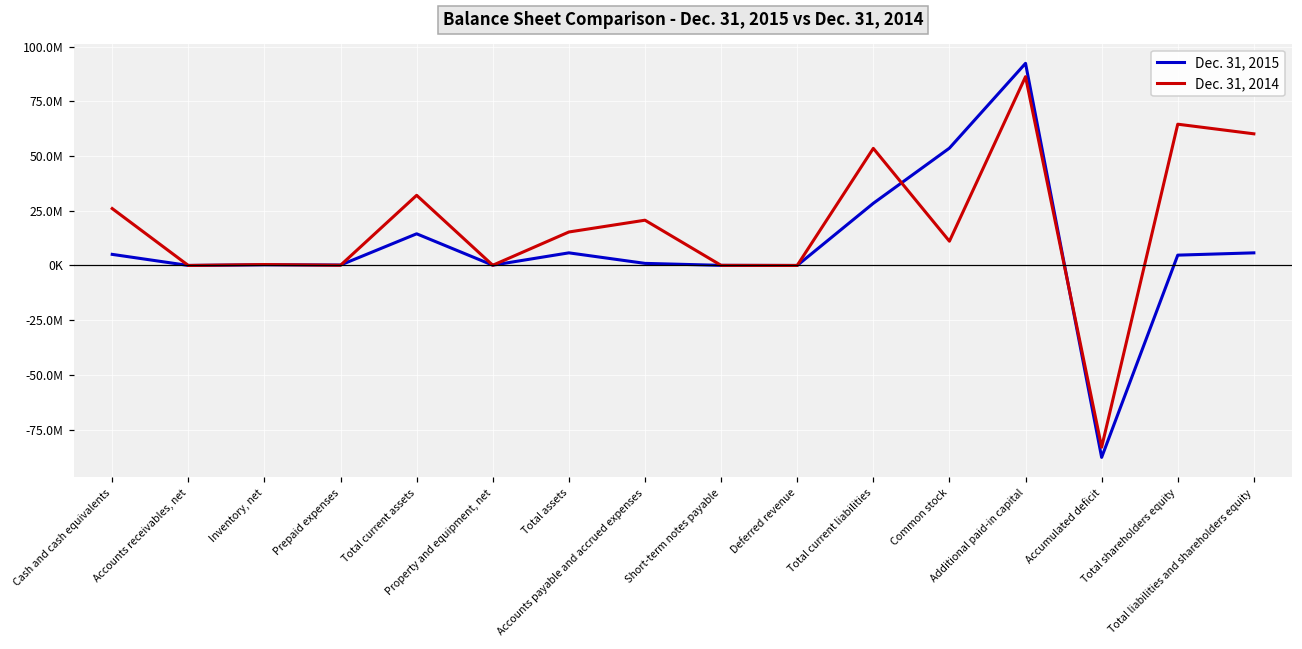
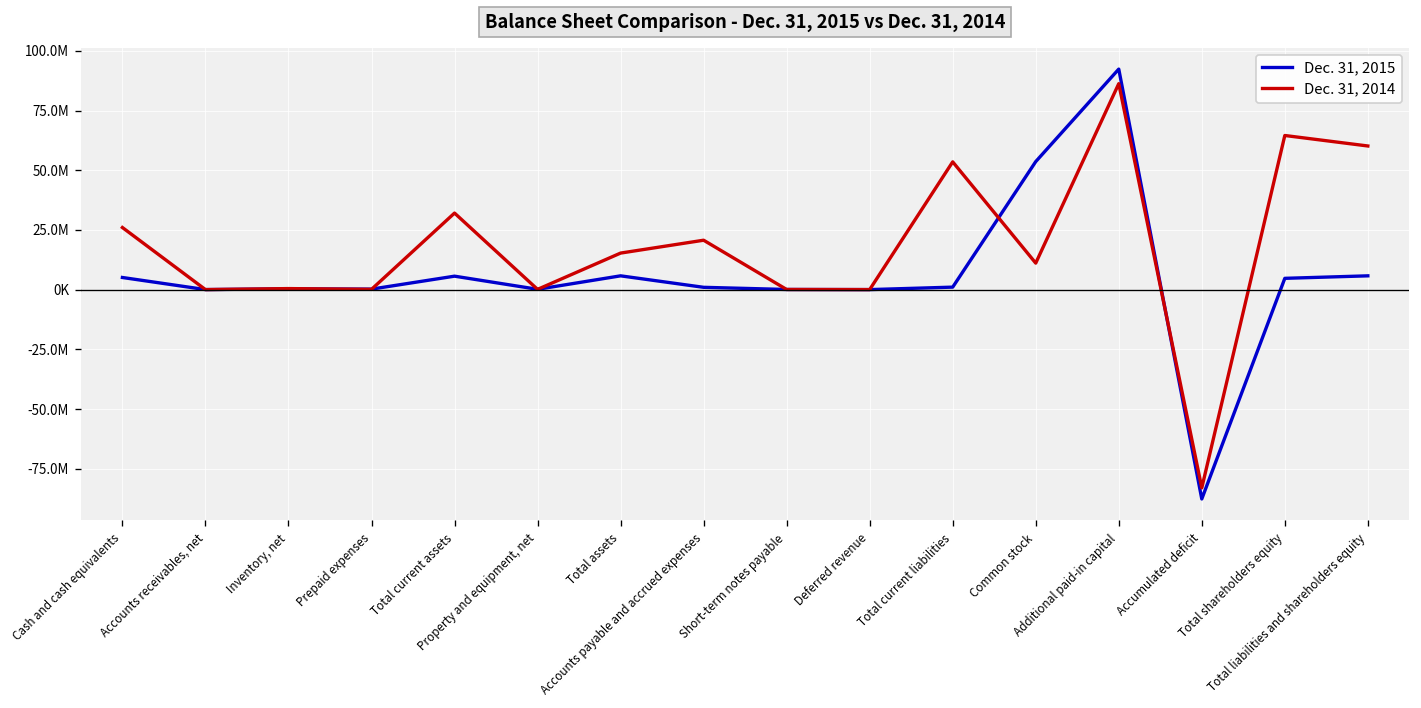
Dec. 31, 2015, Total current assets: 14000000 -> 6000000
Dec. 31, 2015, Total current liabilities: 28000000 -> 1000000
